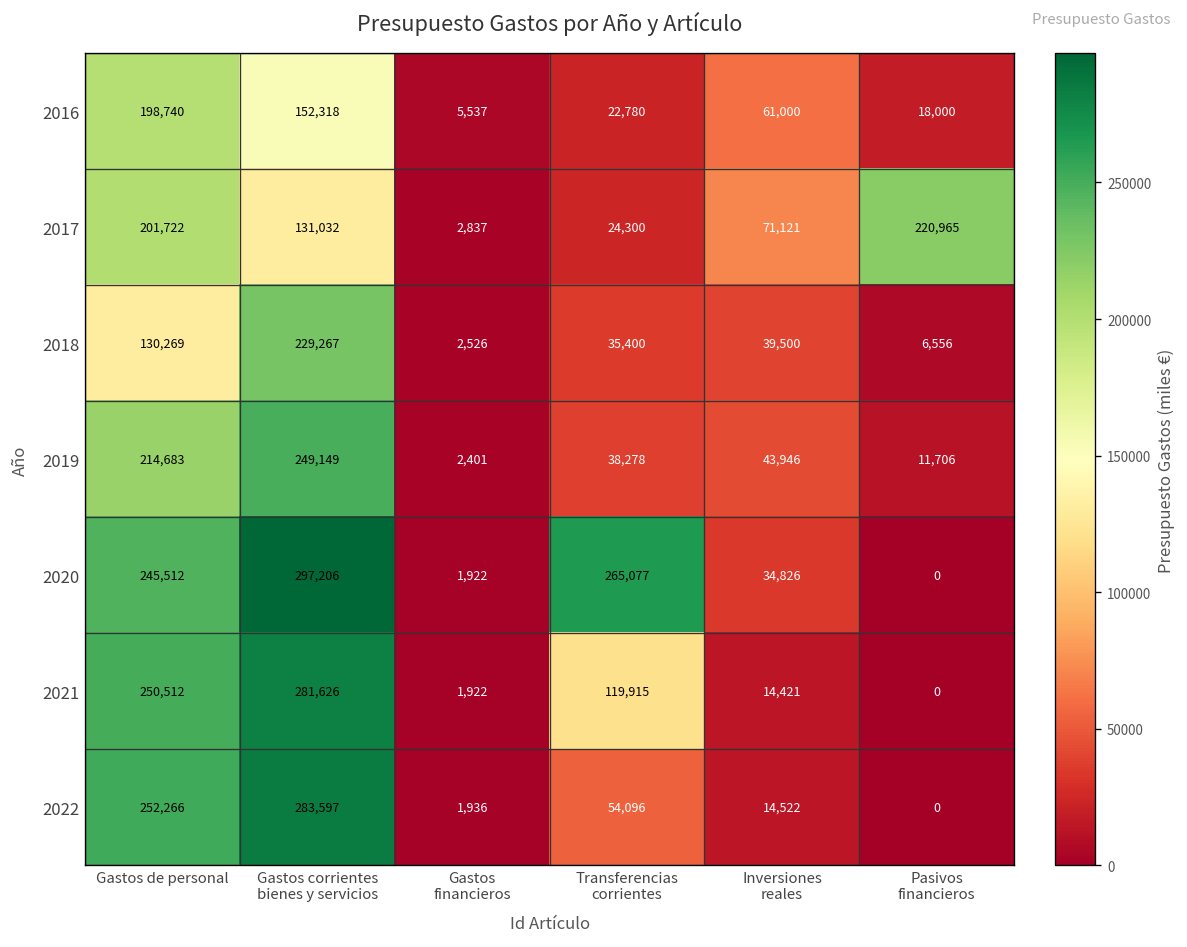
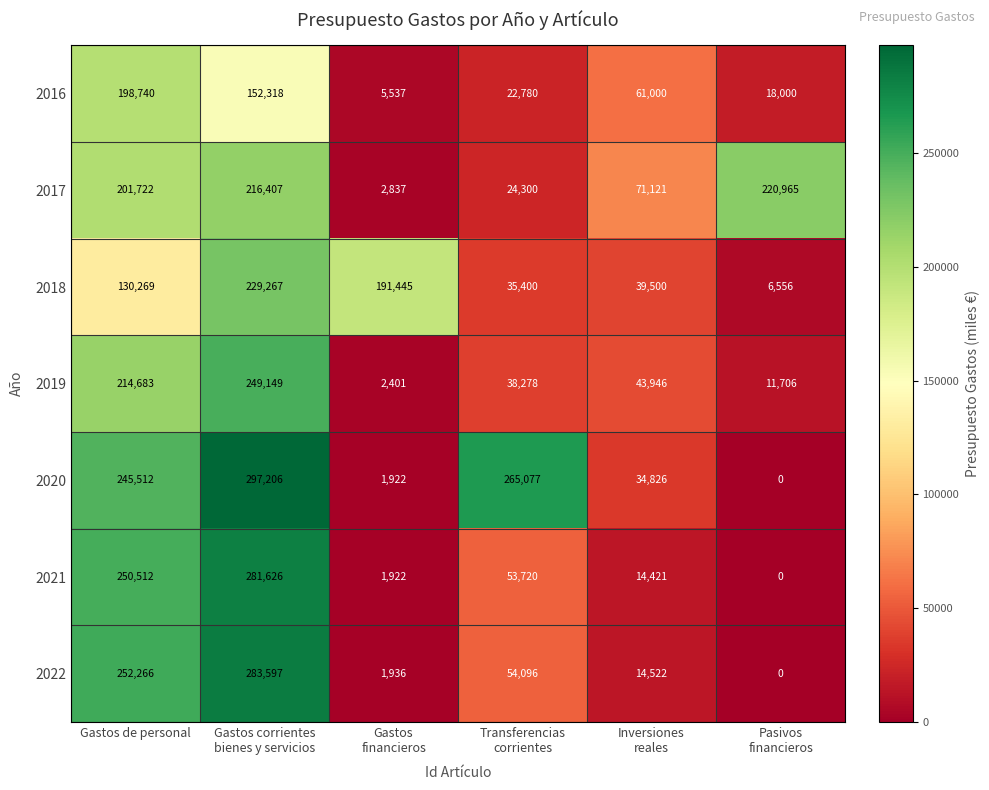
2017, Gastos corrientes bienes y servicios: 131,032 -> 216,407
2018, Gastos financieros: 2,526 -> 191,445
2021, Transferencias corrientes: 119,915 -> 53,720
